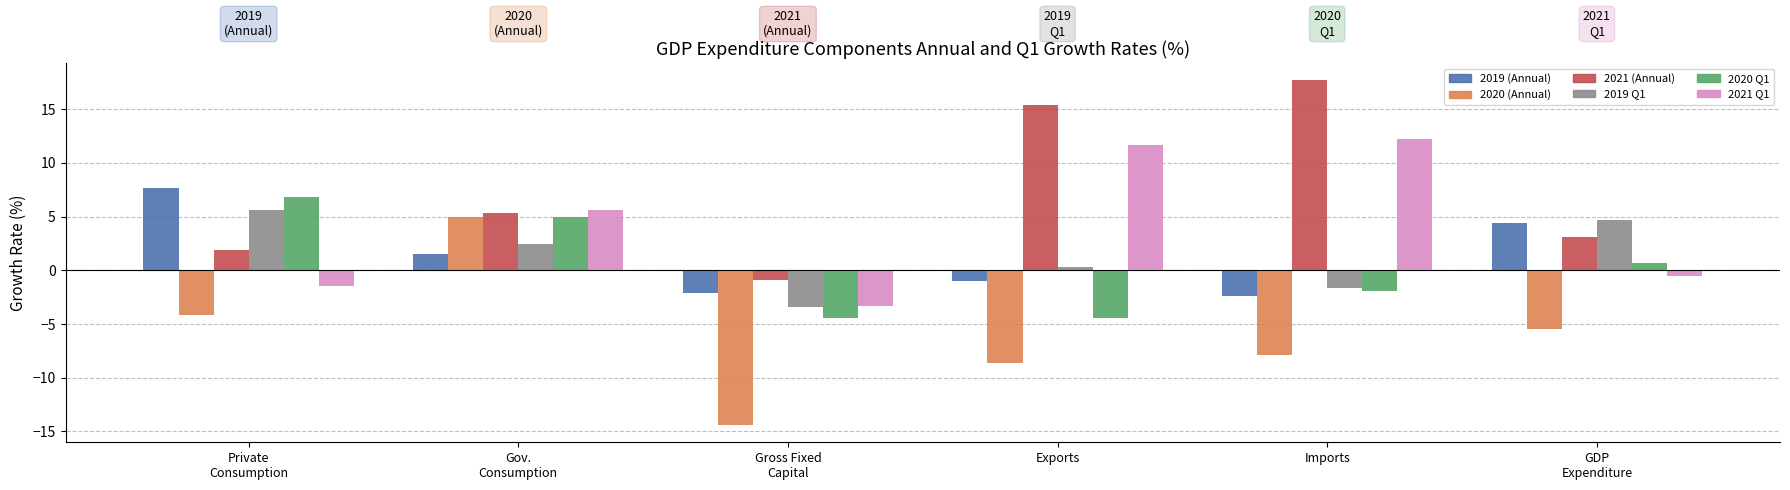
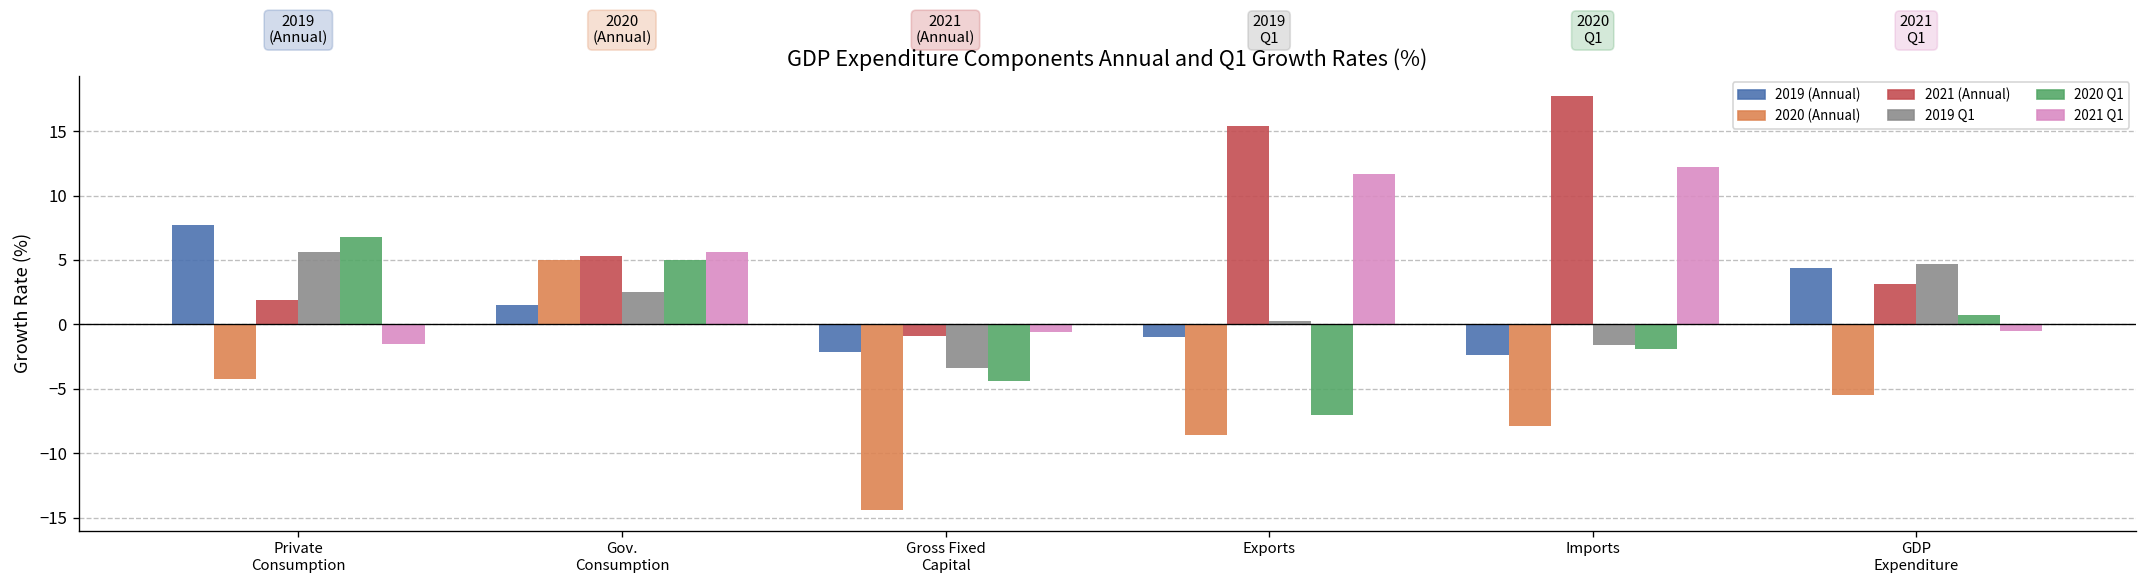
2021 Q1, Gross Fixed Capital: -3.3 -> -0.6
2020 Q1, Exports: -4.4 -> -7.0
